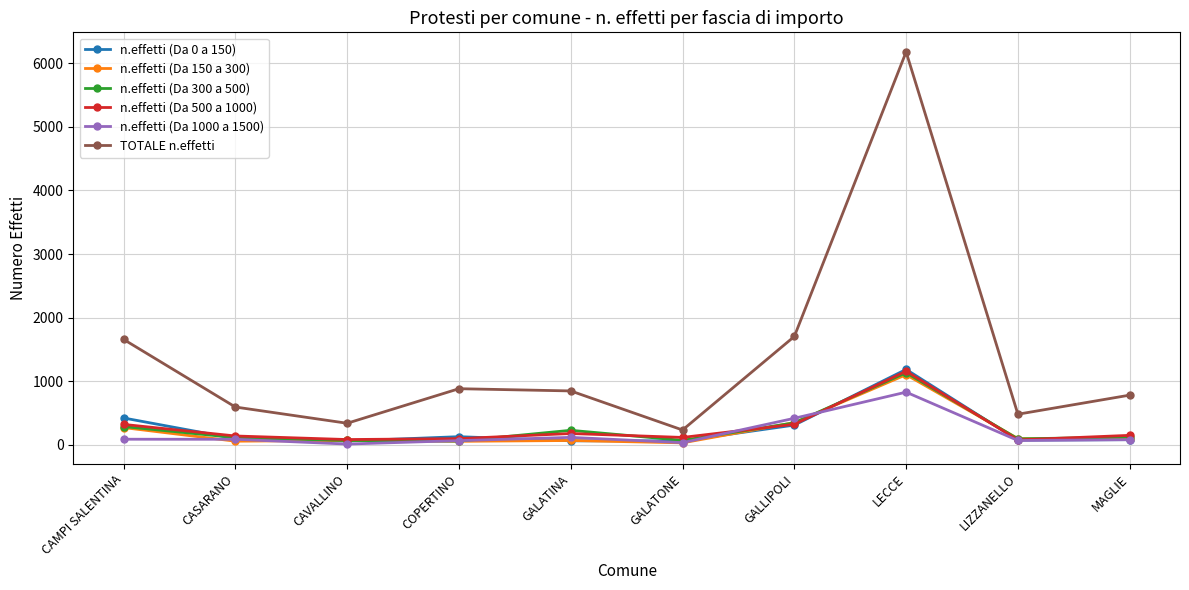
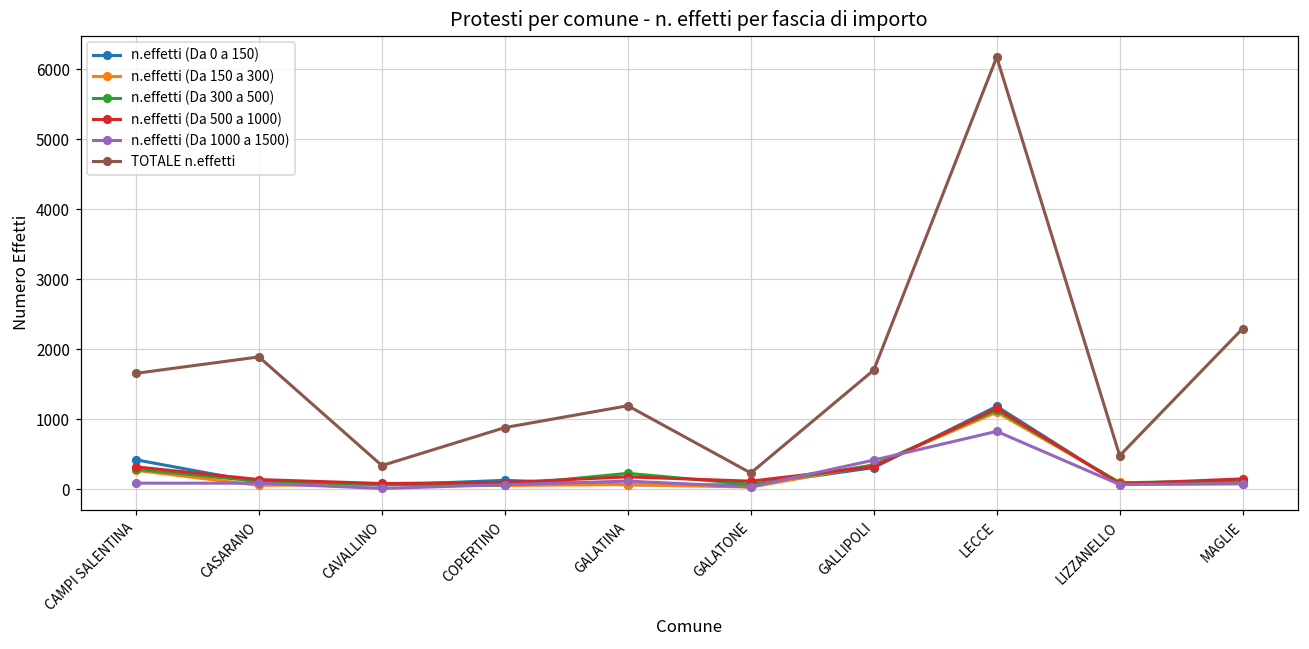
TOTALE n.effetti, CASARANO: 600 -> 1900
TOTALE n.effetti, GALATINA: 800 -> 1200
TOTALE n.effetti, MAGLIE: 800 -> 2300
